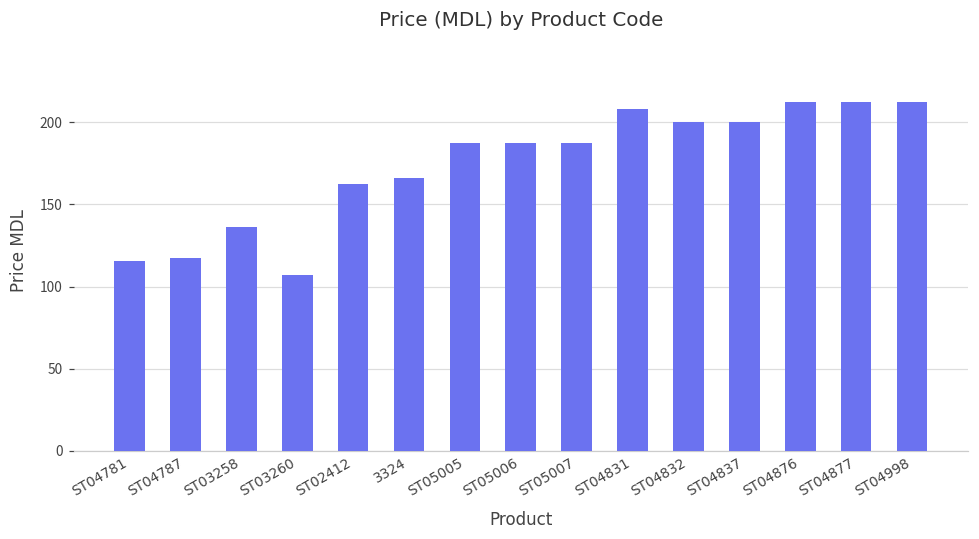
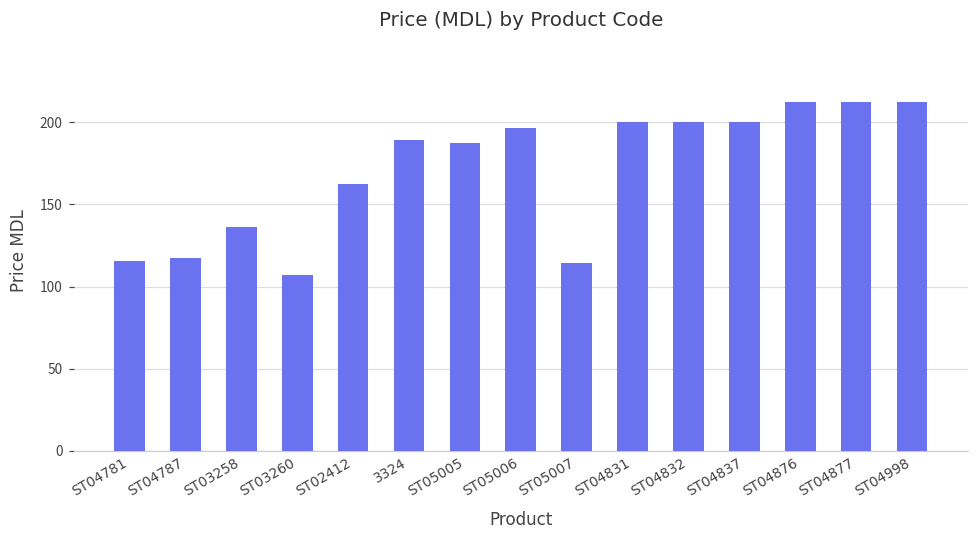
3324: 166 -> 189
ST05006: 188 -> 196
ST05007: 188 -> 115
ST04831: 208 -> 200
